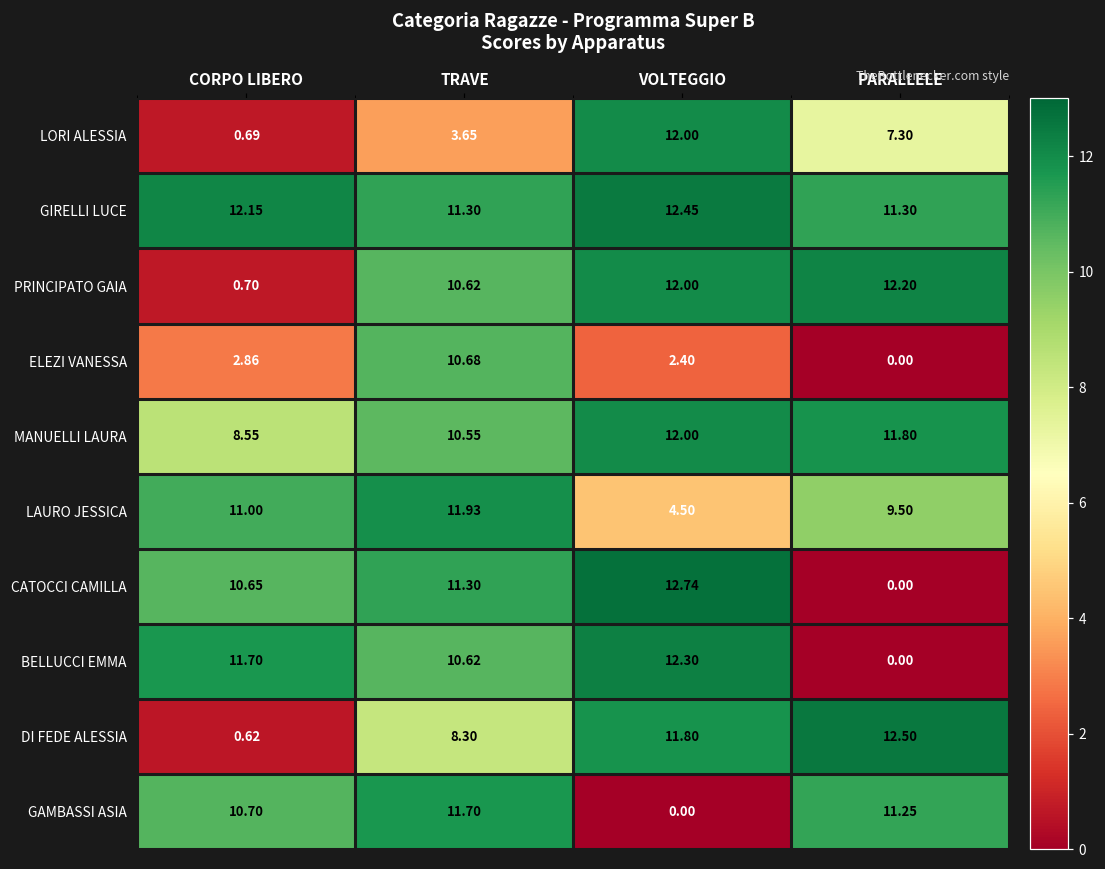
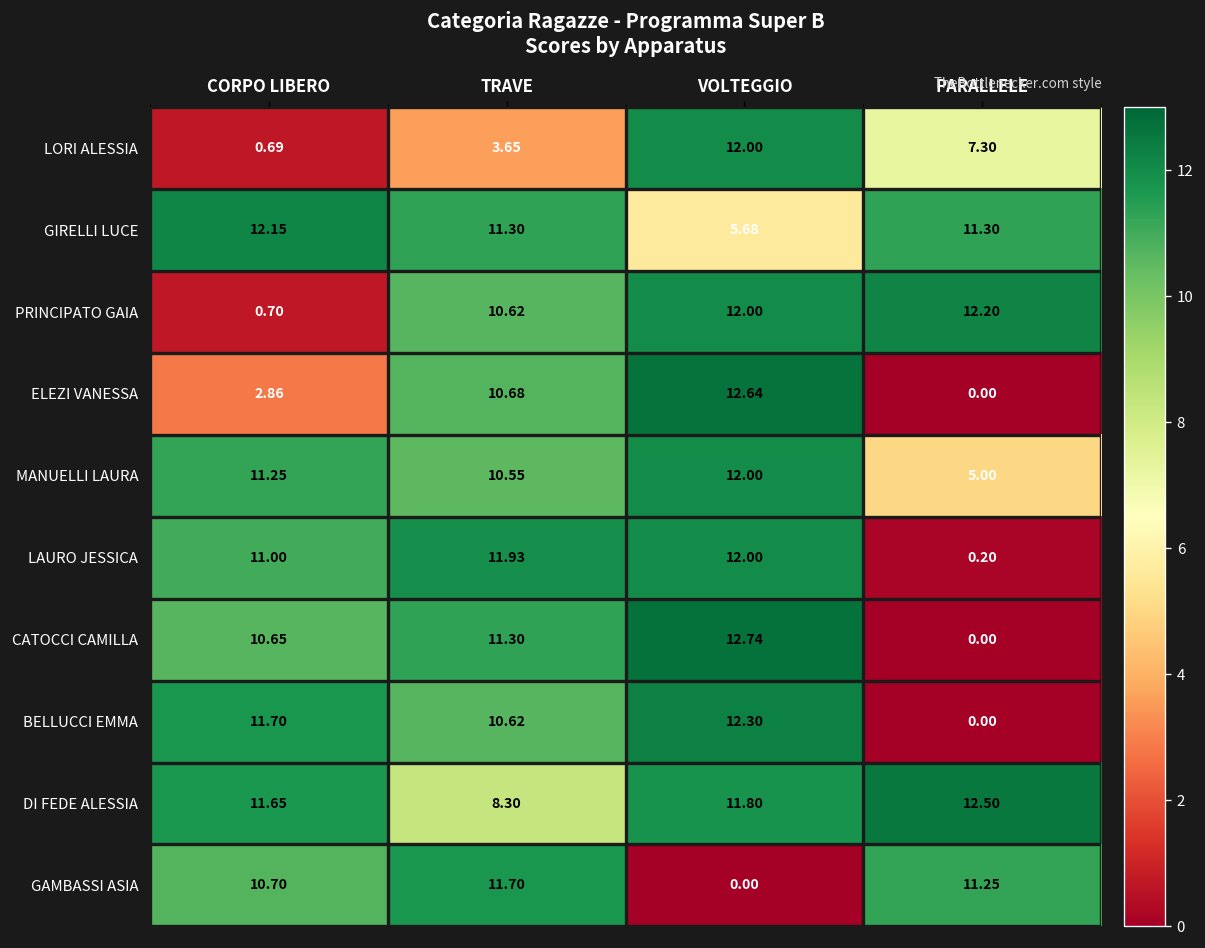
GIRELLI LUCE, VOLTEGGIO: 12.45 -> 5.68
ELEZI VANESSA, VOLTEGGIO: 2.40 -> 12.64
MANUELLI LAURA, CORPO LIBERO: 8.55 -> 11.25
MANUELLI LAURA, PARALLELE: 11.80 -> 5.00
LAURO JESSICA, VOLTEGGIO: 4.50 -> 12.00
LAURO JESSICA, PARALLELE: 9.50 -> 0.20
DI FEDE ALESSIA, CORPO LIBERO: 0.62 -> 11.65
